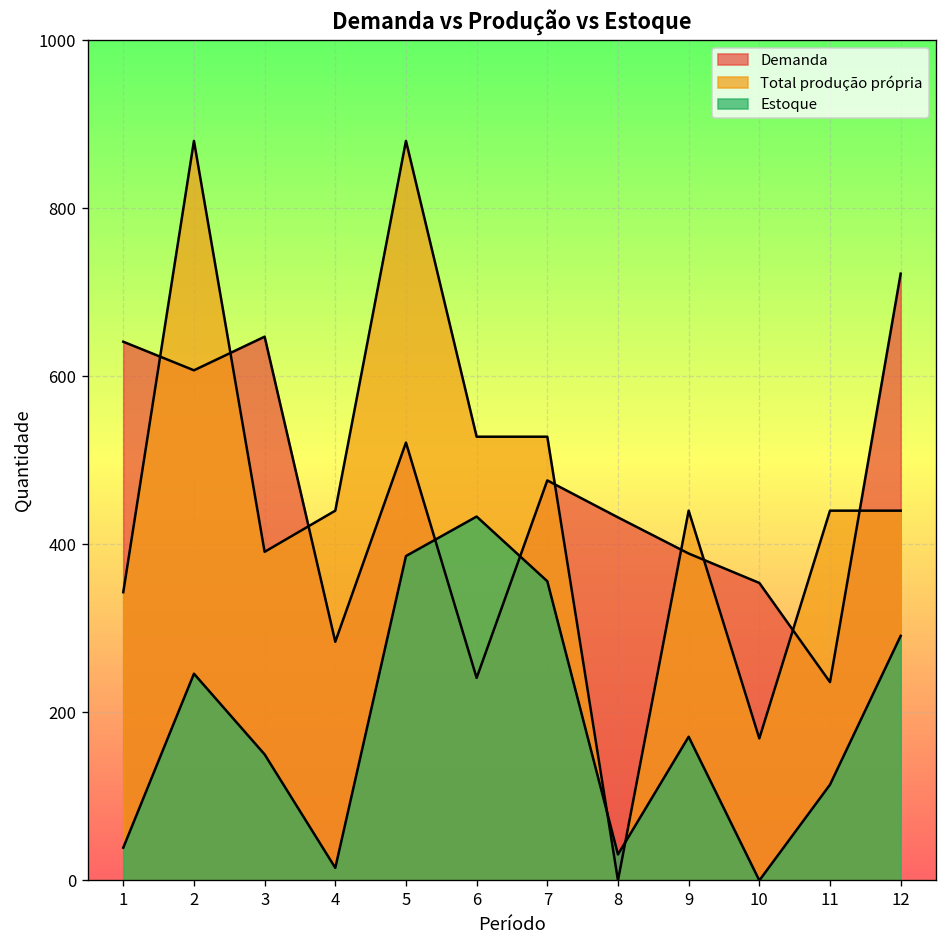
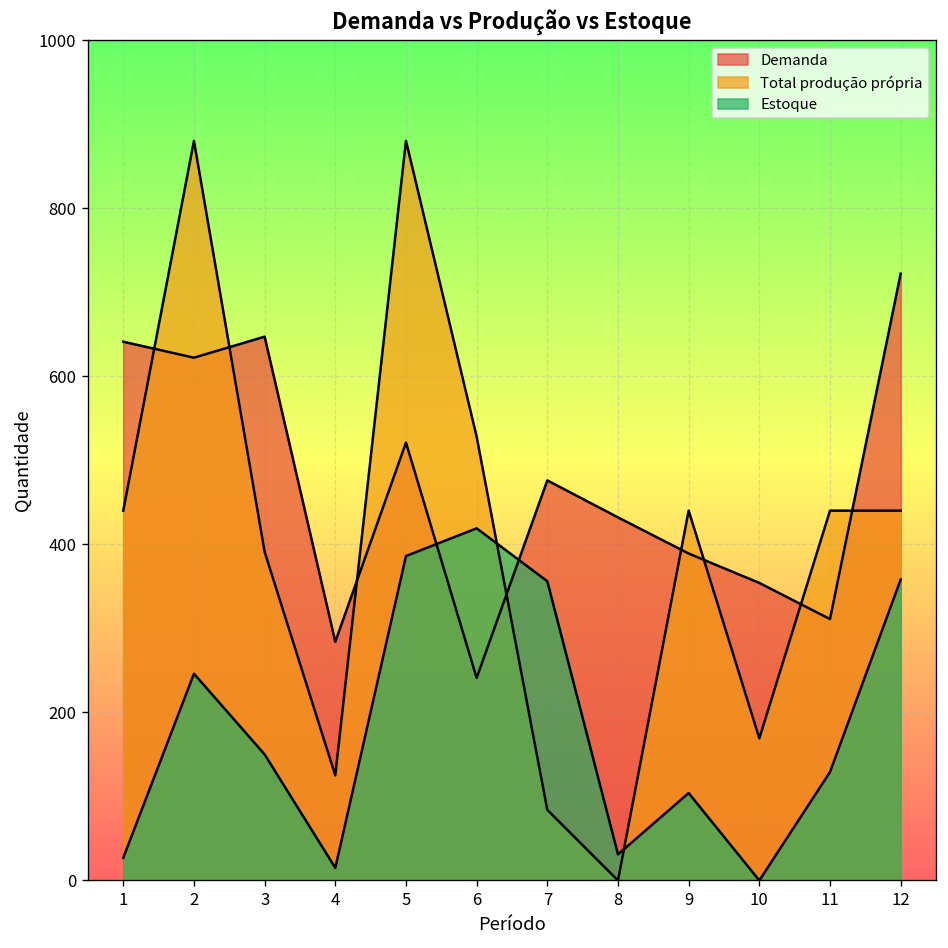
Total produção própria, 1: 340 -> 440
Estoque, 1: 40 -> 30
Demanda, 2: 610 -> 620
Total produção própria, 4: 440 -> 130
Estoque, 6: 430 -> 420
Total produção própria, 7: 530 -> 80
Estoque, 9: 170 -> 100
Demanda, 11: 240 -> 310
Estoque, 11: 110 -> 130
Estoque, 12: 290 -> 360
